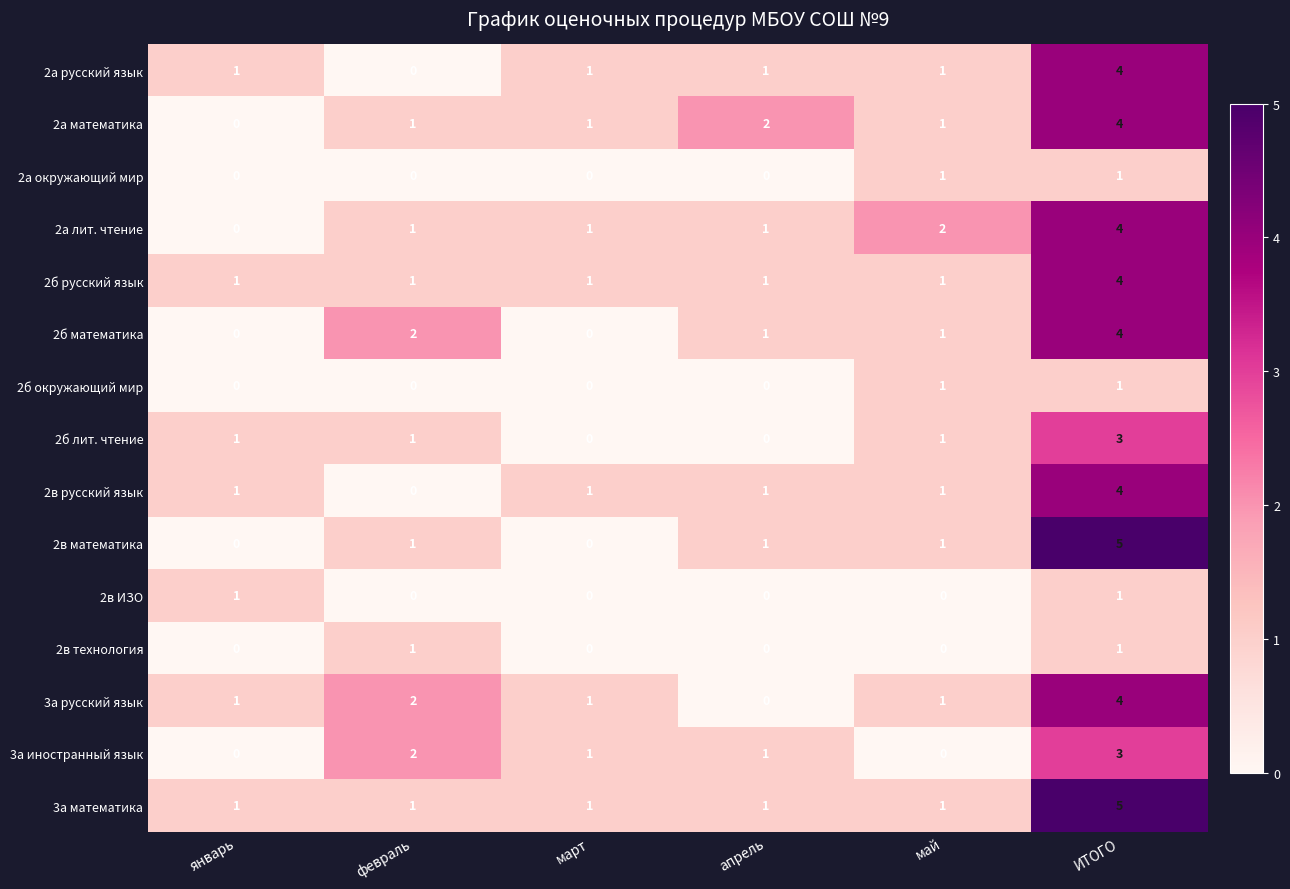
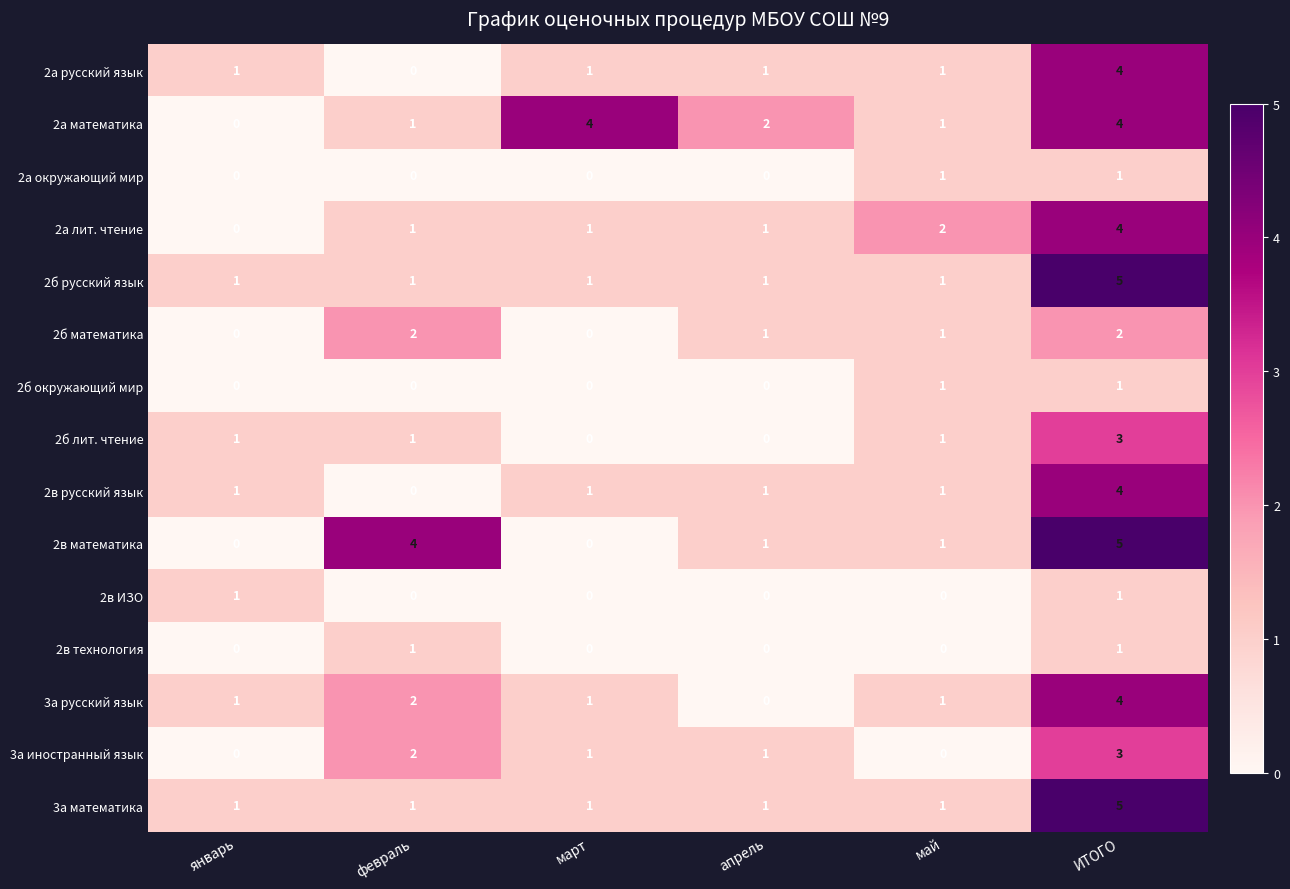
2а математика, март: 1 -> 4
2б русский язык, ИТОГО: 4 -> 5
2б математика, ИТОГО: 4 -> 2
2в математика, февраль: 1 -> 4
